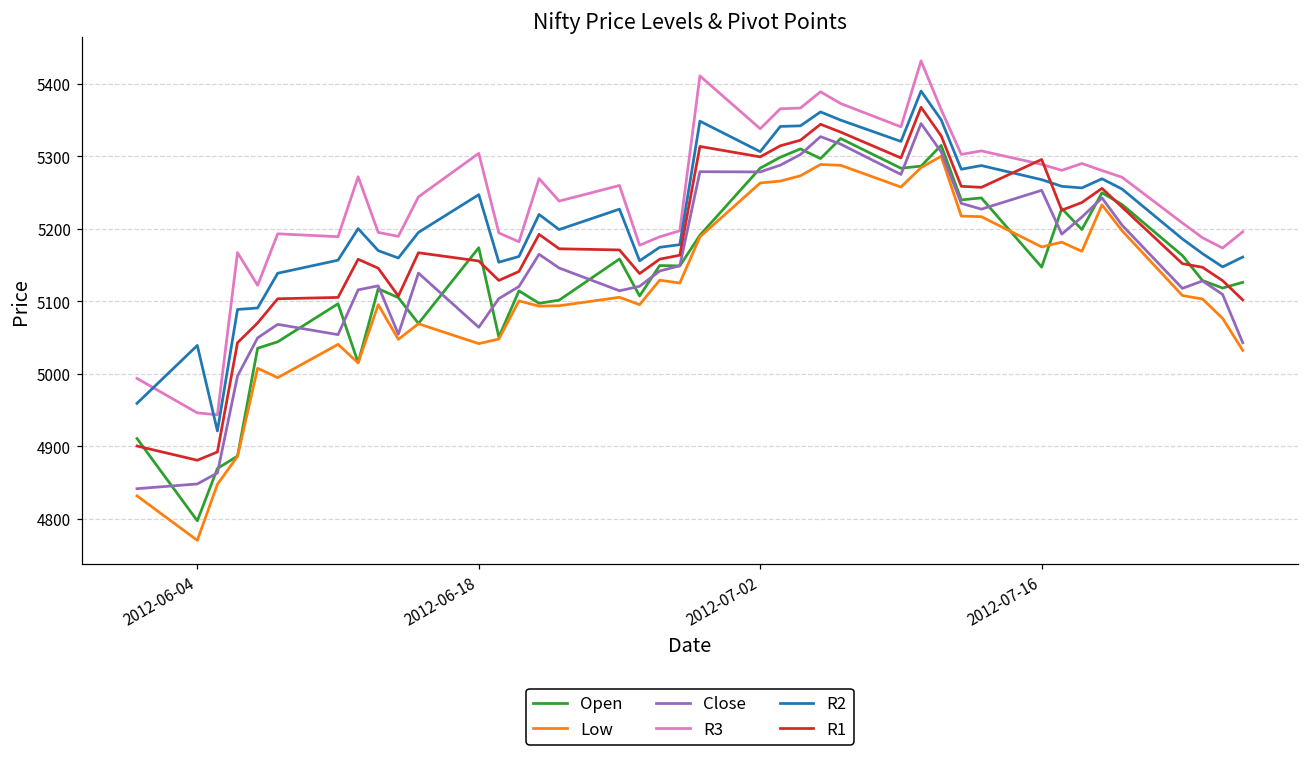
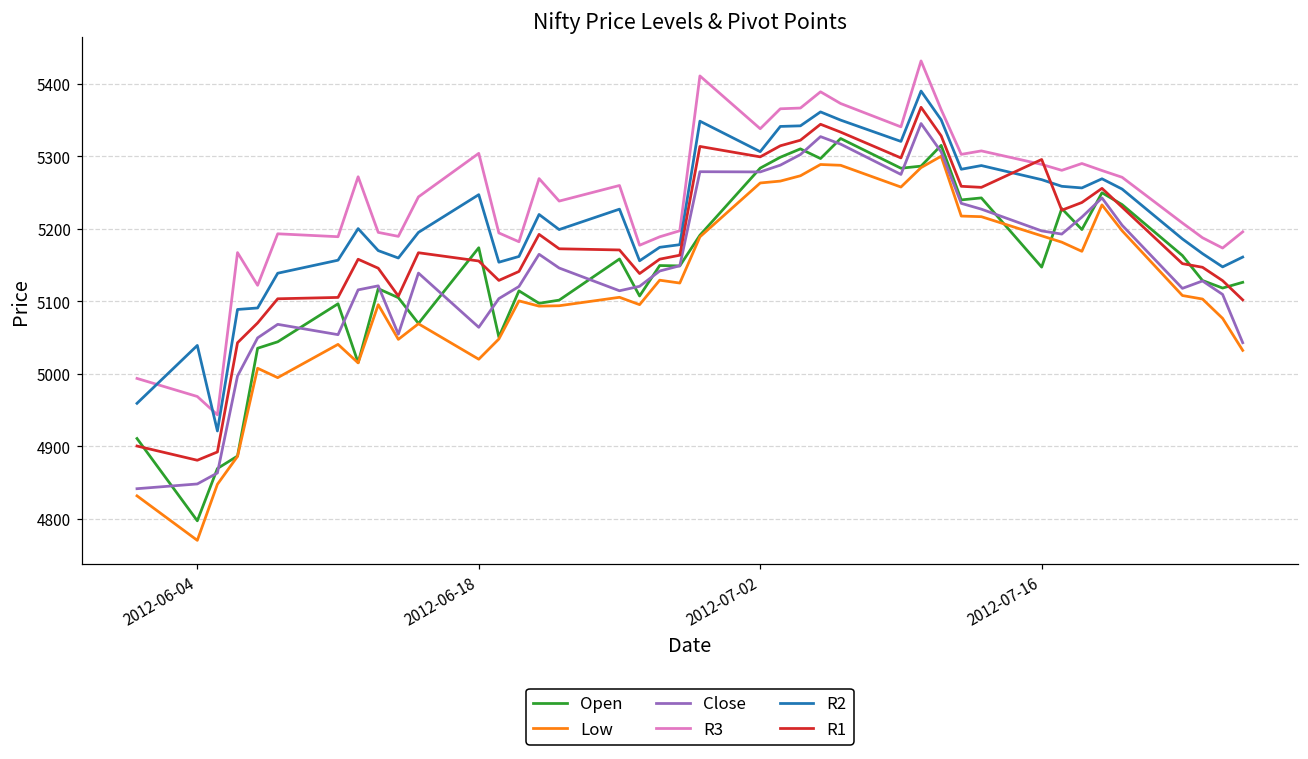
R3, 2012-06-04: 4950 -> 4970
Low, 2012-06-18: 5040 -> 5020
Low, 2012-07-16: 5180 -> 5190
Close, 2012-07-16: 5250 -> 5200
